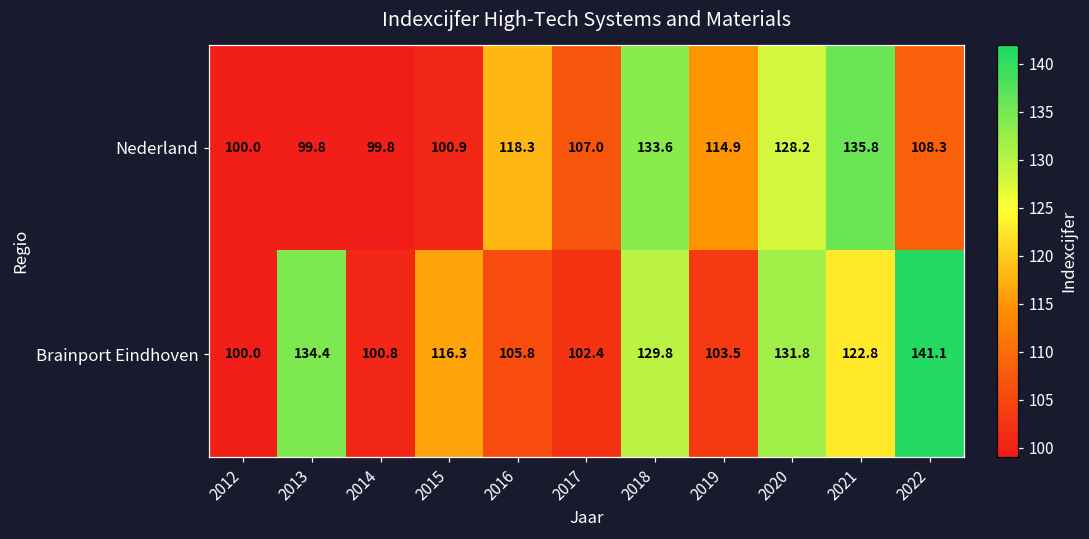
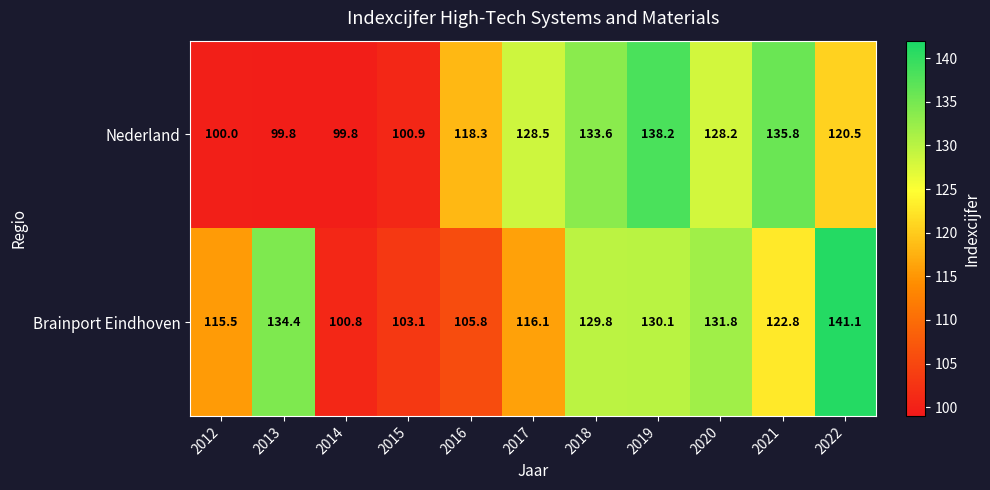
Nederland, 2017: 107.0 -> 128.5
Nederland, 2019: 114.9 -> 138.2
Nederland, 2022: 108.3 -> 120.5
Brainport Eindhoven, 2012: 100.0 -> 115.5
Brainport Eindhoven, 2015: 116.3 -> 103.1
Brainport Eindhoven, 2017: 102.4 -> 116.1
Brainport Eindhoven, 2019: 103.5 -> 130.1
